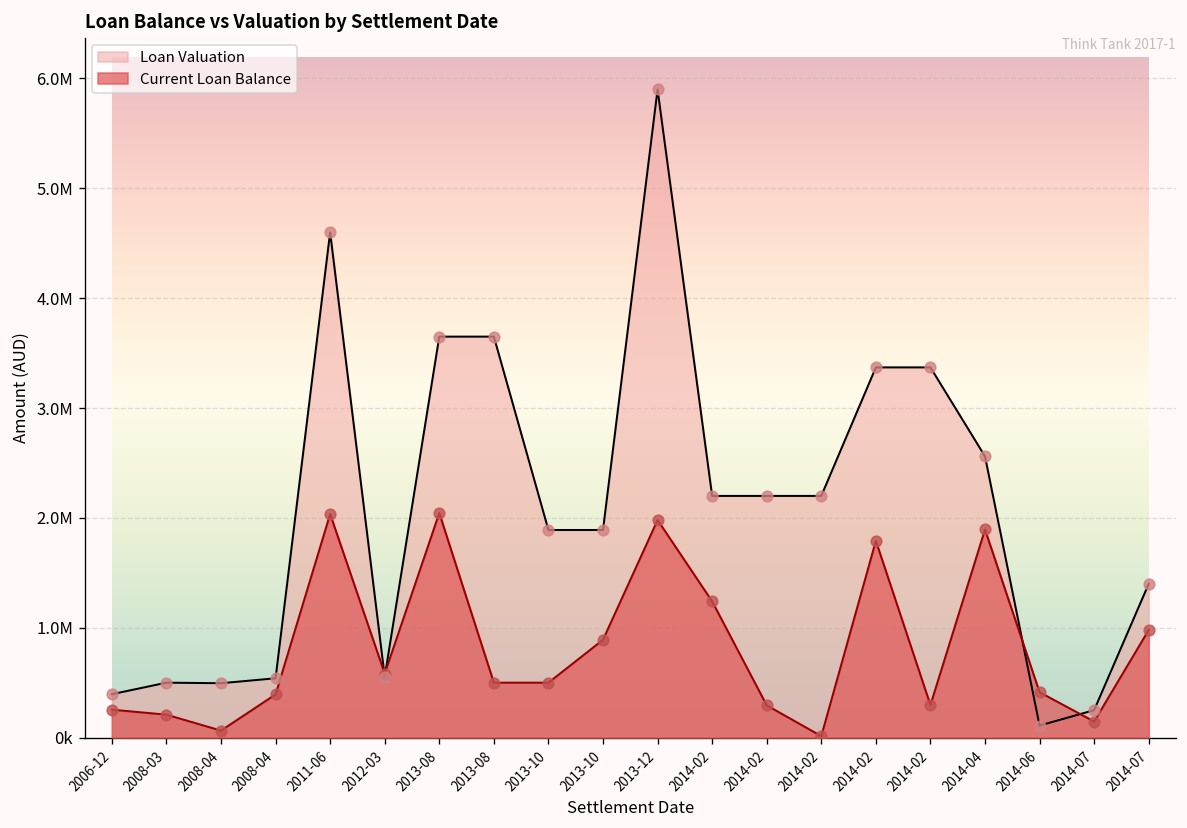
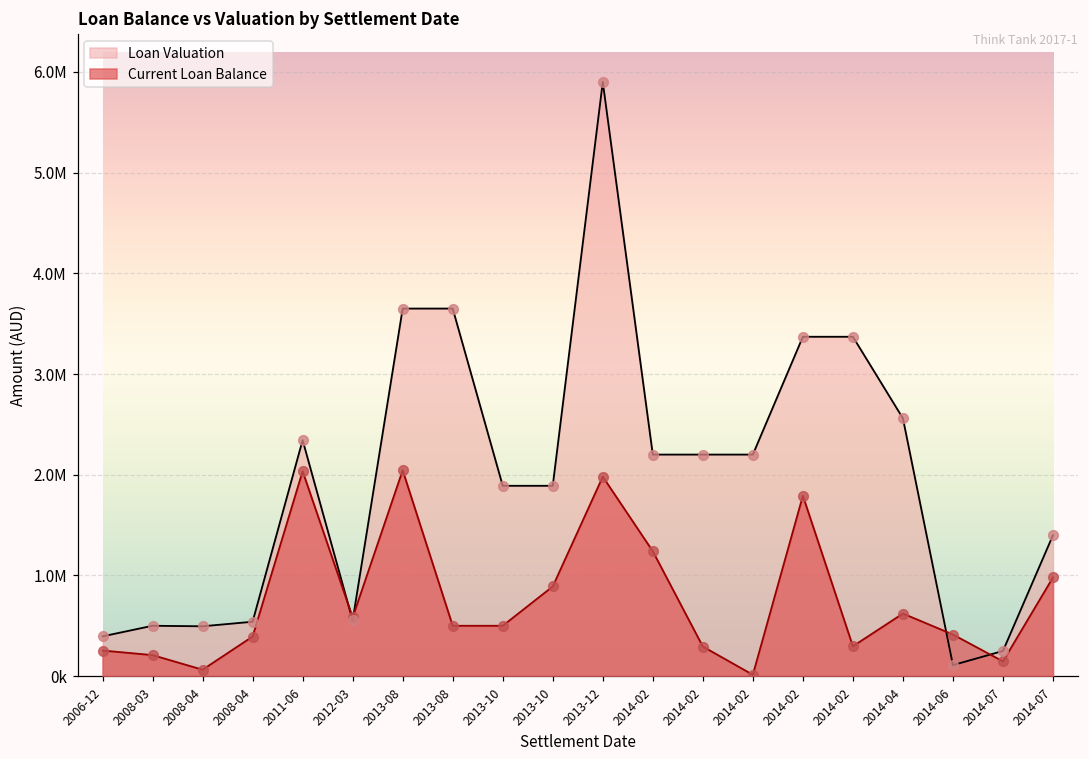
Loan Valuation, 2011-06: 4600000 -> 2300000
Current Loan Balance, 2014-04: 1900000 -> 600000
